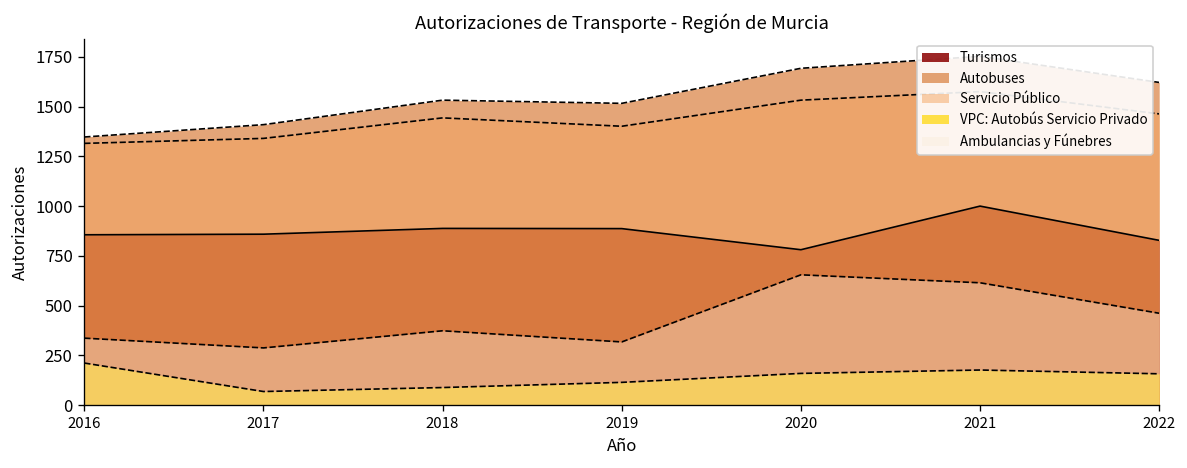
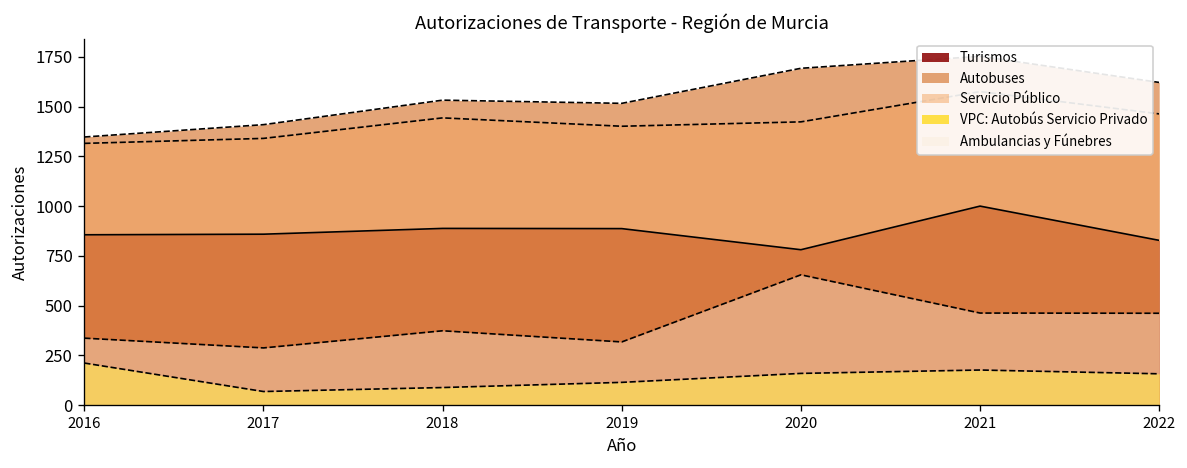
Servicio Público, 2020: 1530 -> 1420
Ambulancias y Fúnebres, 2021: 620 -> 460
